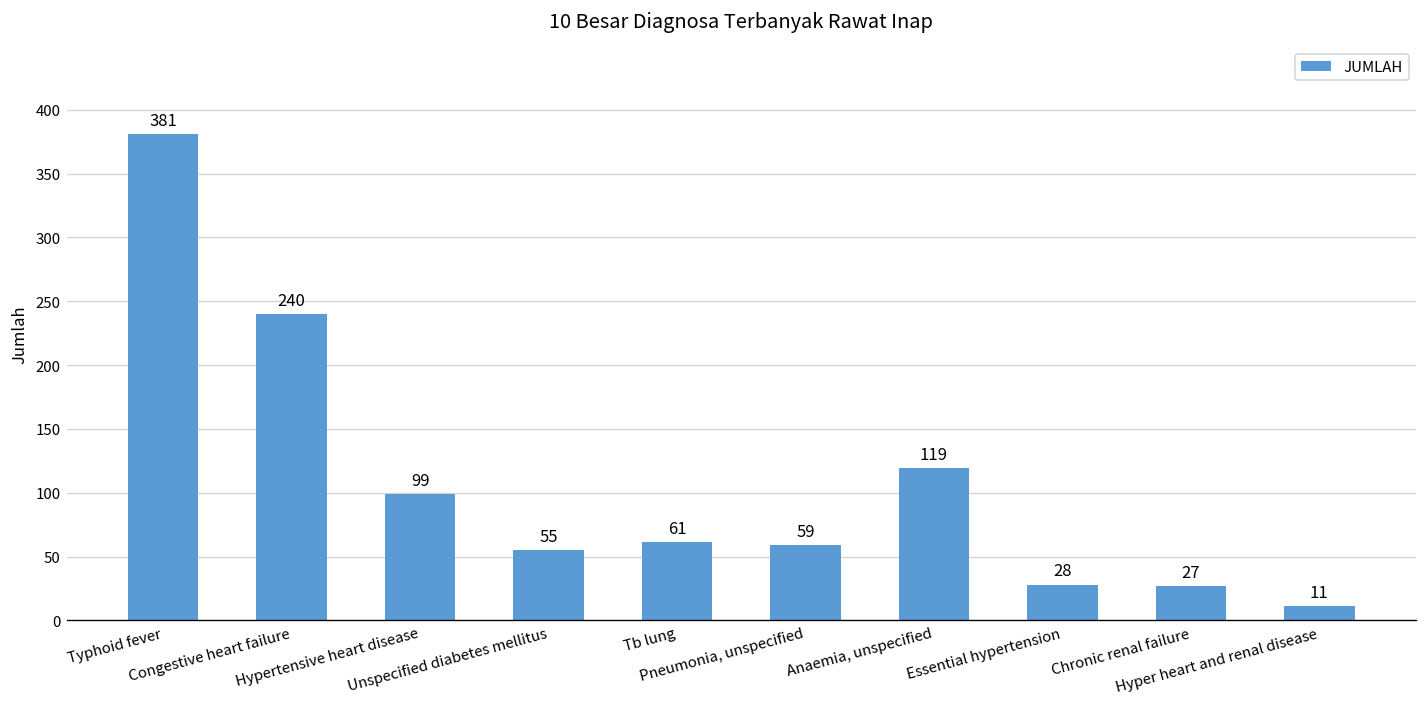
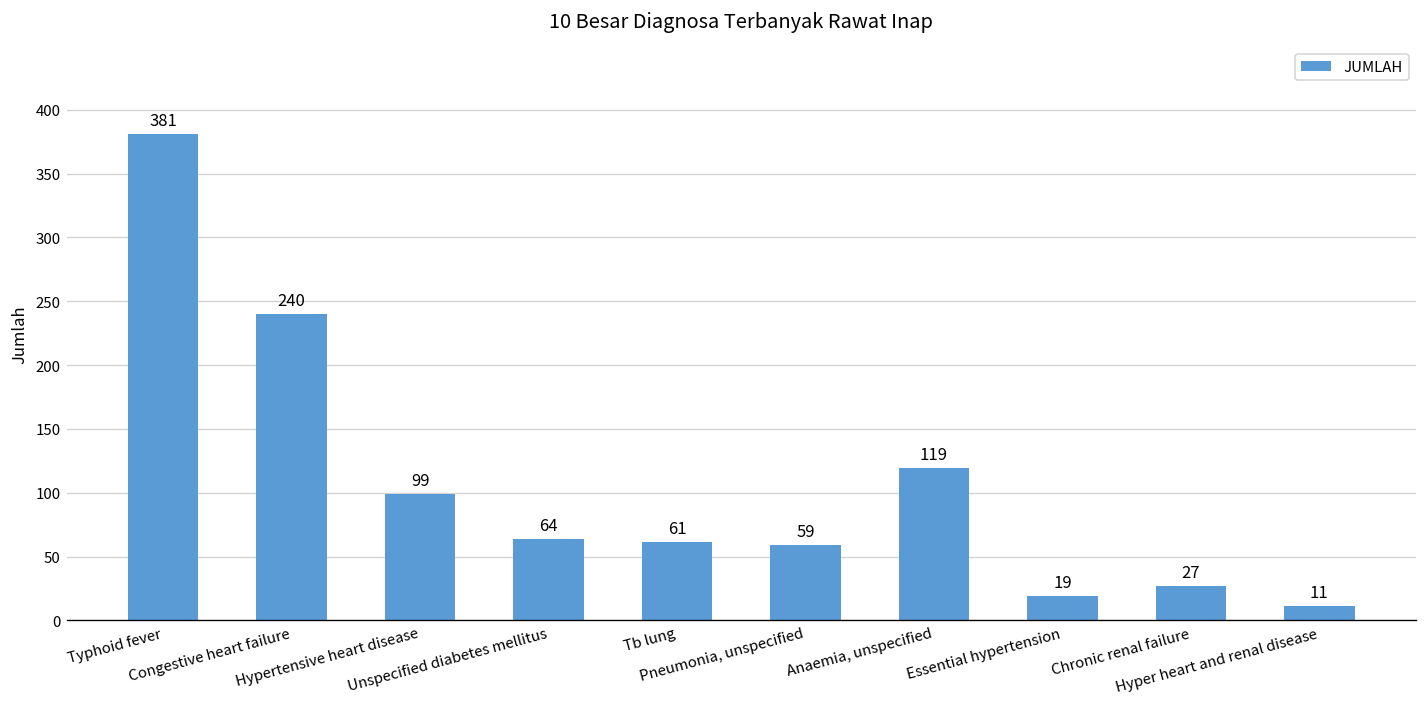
Unspecified diabetes mellitus: 55 -> 64
Essential hypertension: 28 -> 19
